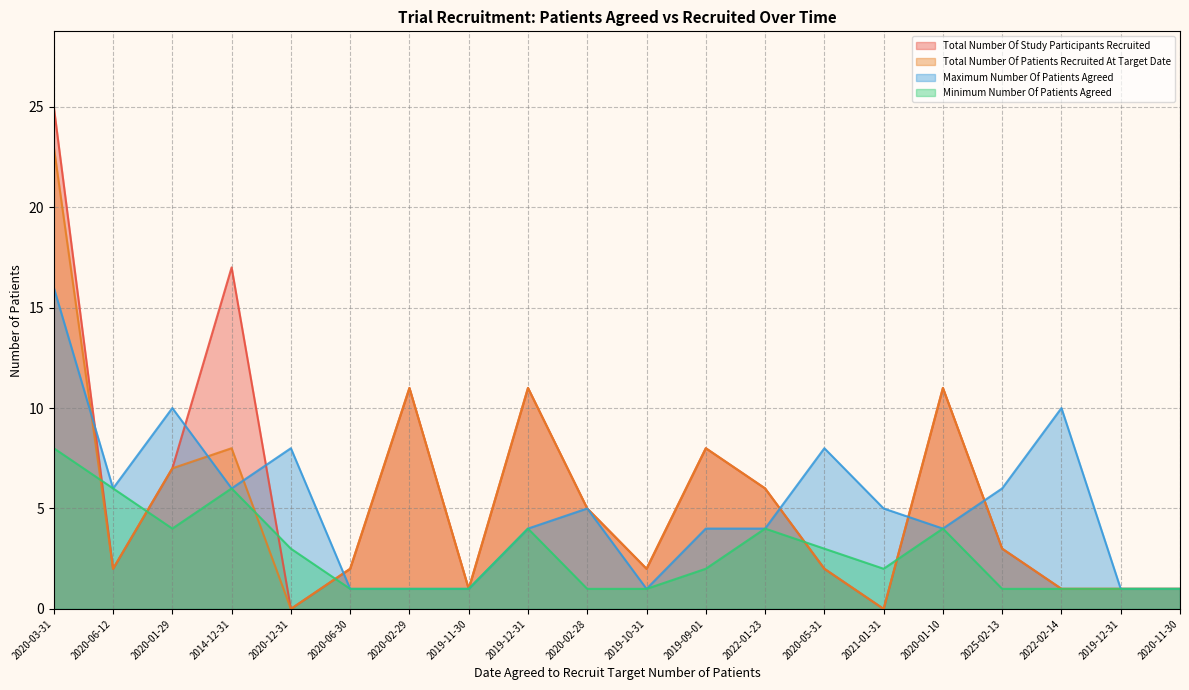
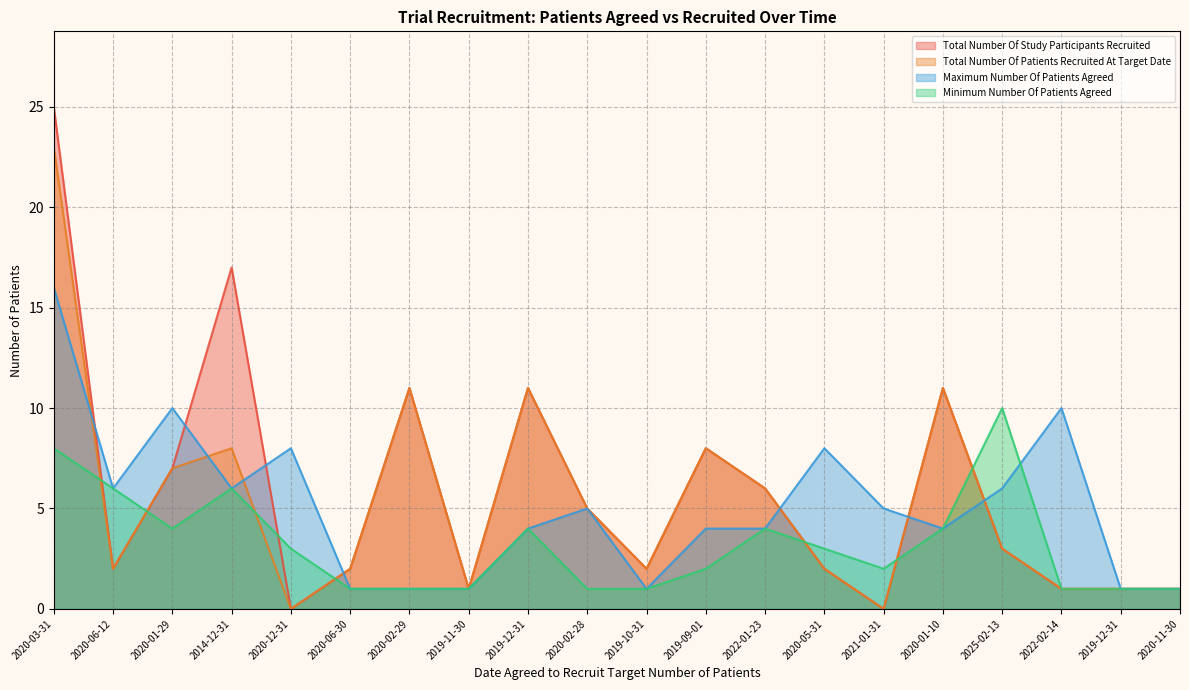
Minimum Number Of Patients Agreed, 2025-02-13: 1 -> 10
